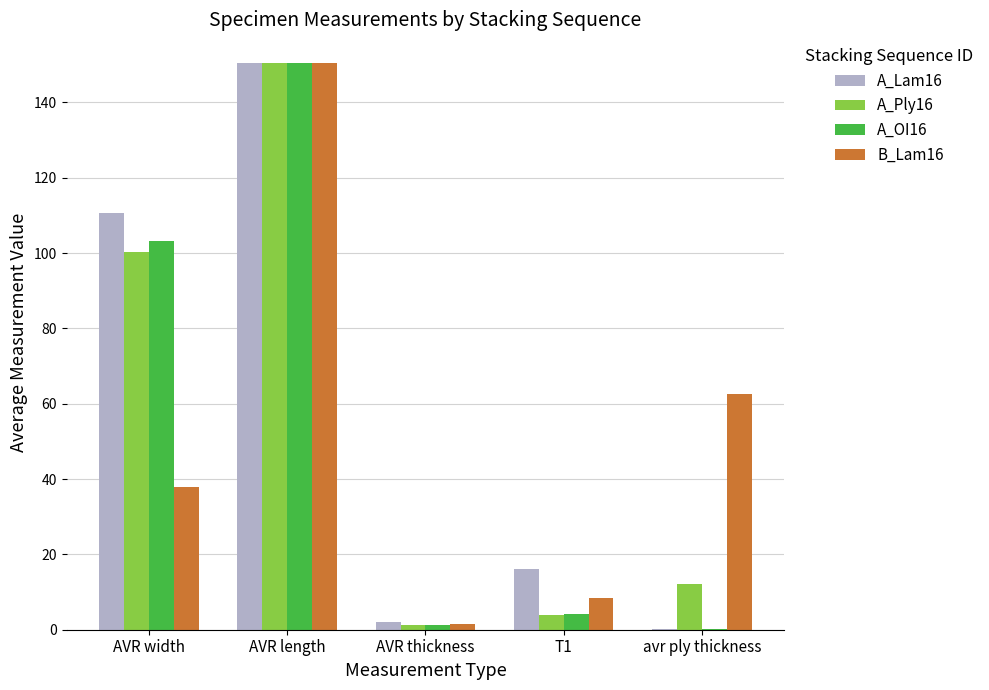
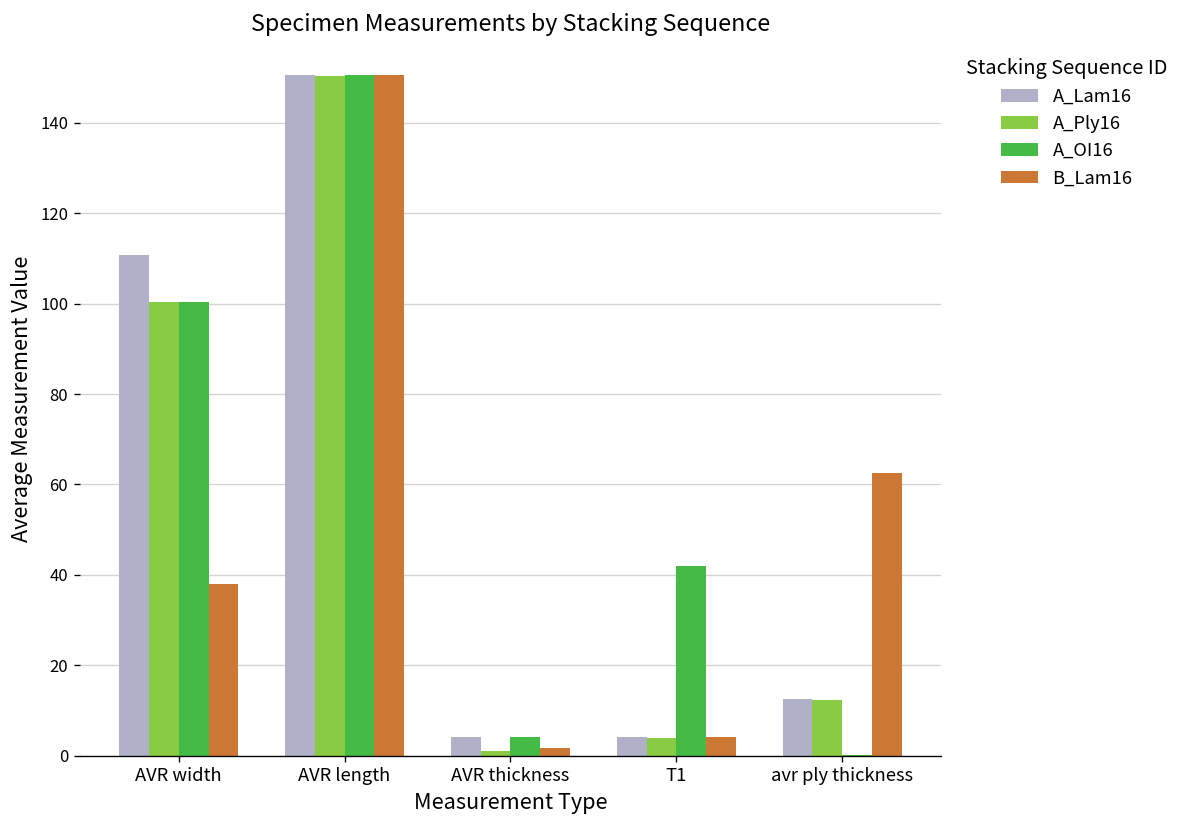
A_OI16, AVR width: 103 -> 100
A_Lam16, AVR thickness: 2 -> 4
A_OI16, AVR thickness: 1 -> 4
A_Lam16, T1: 16 -> 4
A_OI16, T1: 4 -> 42
B_Lam16, T1: 8 -> 4
A_Lam16, avr ply thickness: 0 -> 13
